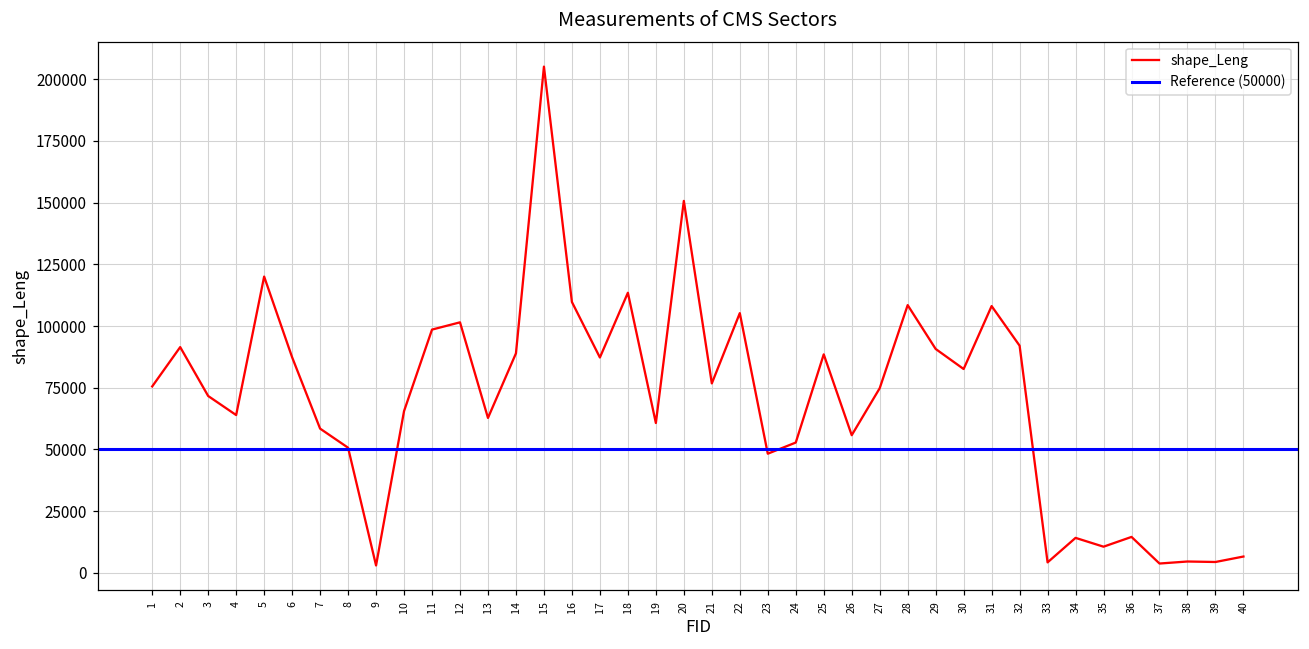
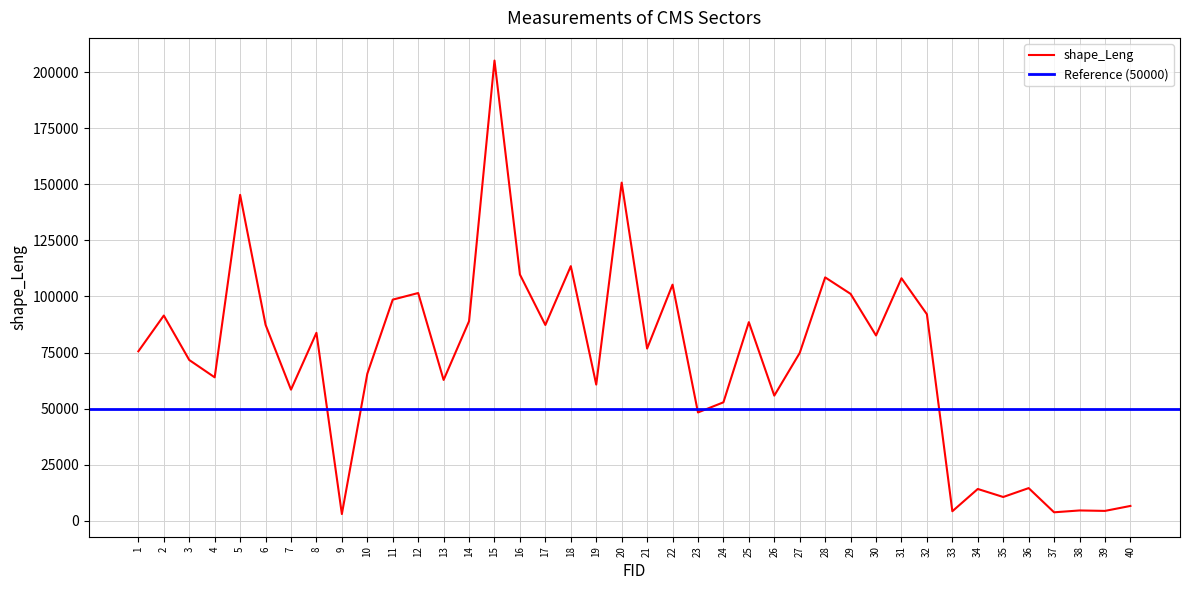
5: 120000 -> 145000
8: 51000 -> 84000
29: 91000 -> 101000
